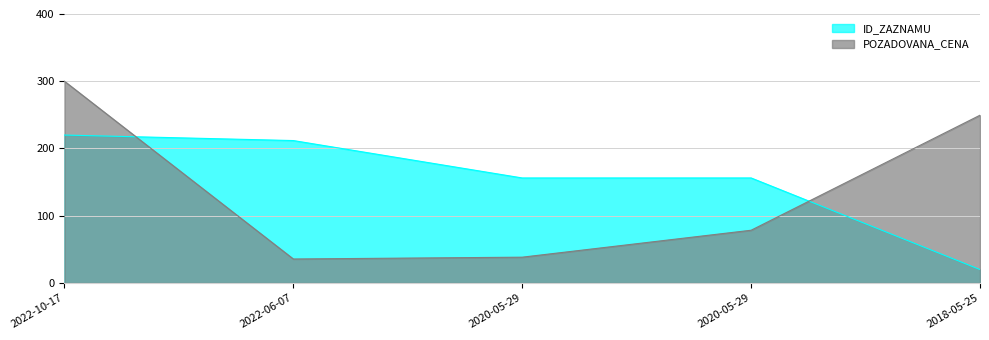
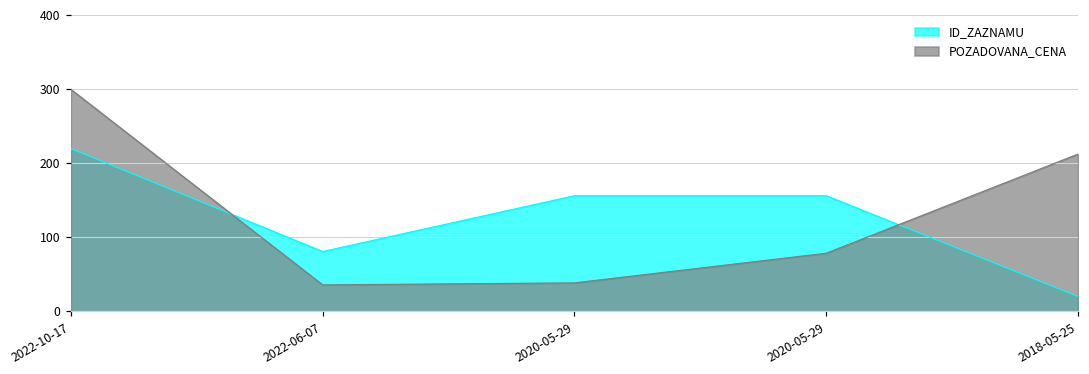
ID_ZAZNAMU, 2022-06-07: 210 -> 80
POZADOVANA_CENA, 2018-05-25: 250 -> 210
